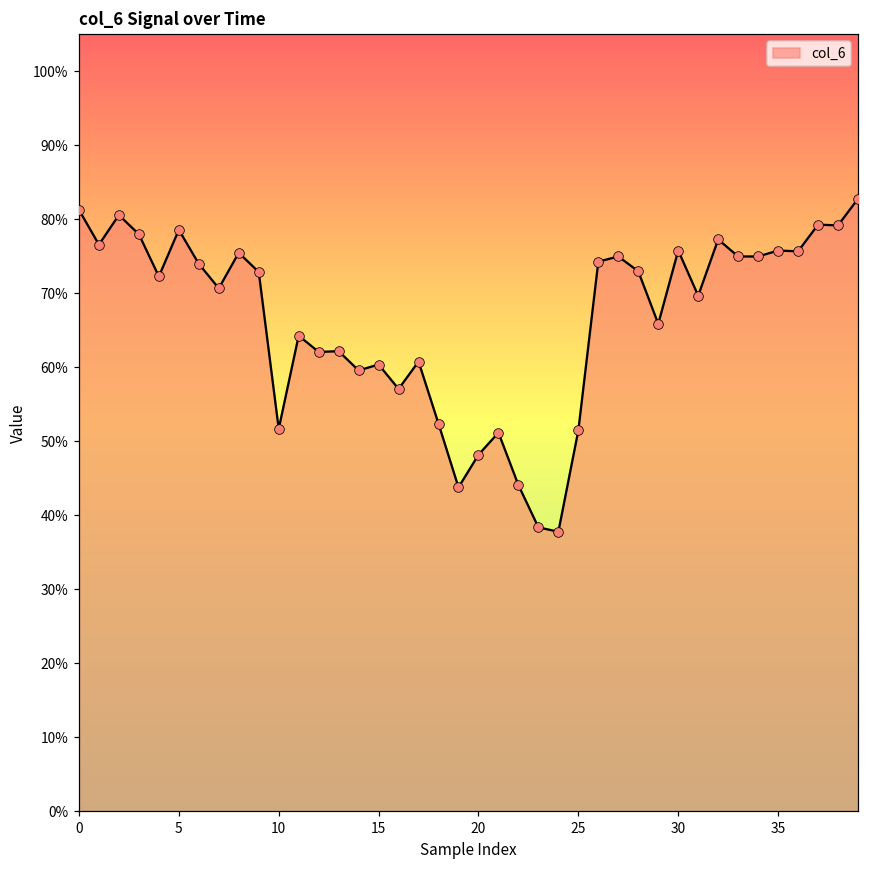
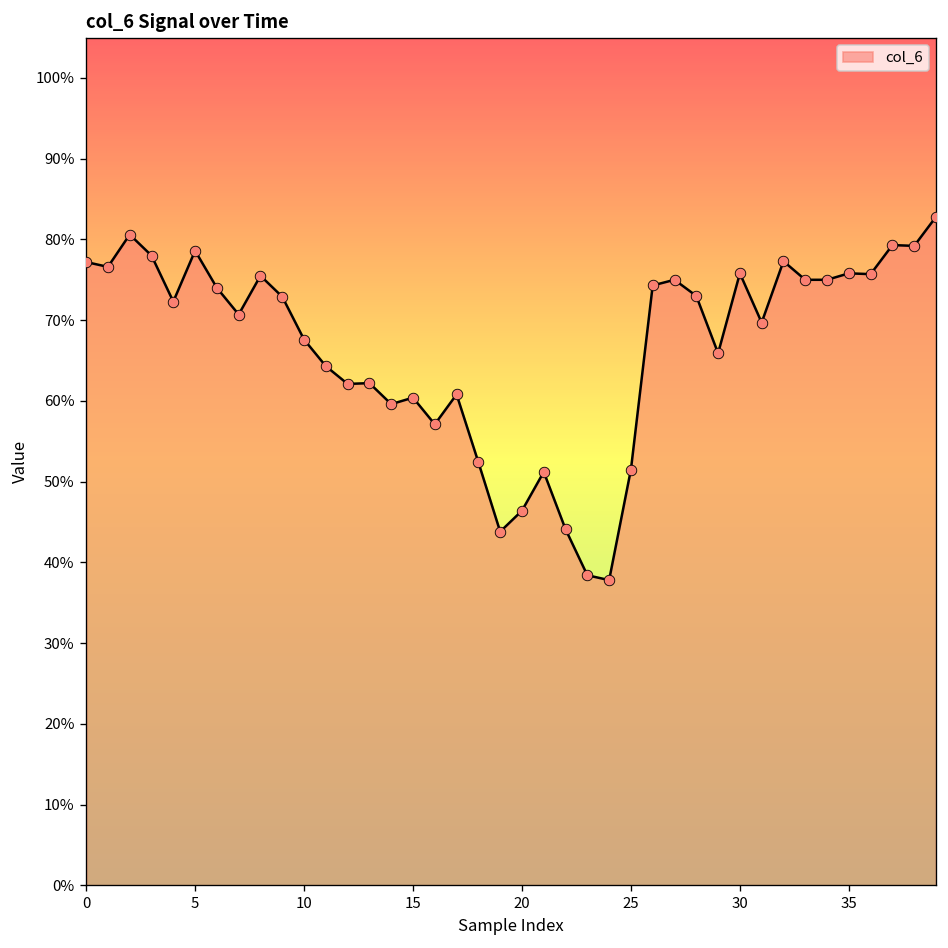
0: 81% -> 77%
10: 52% -> 68%
20: 48% -> 46%
